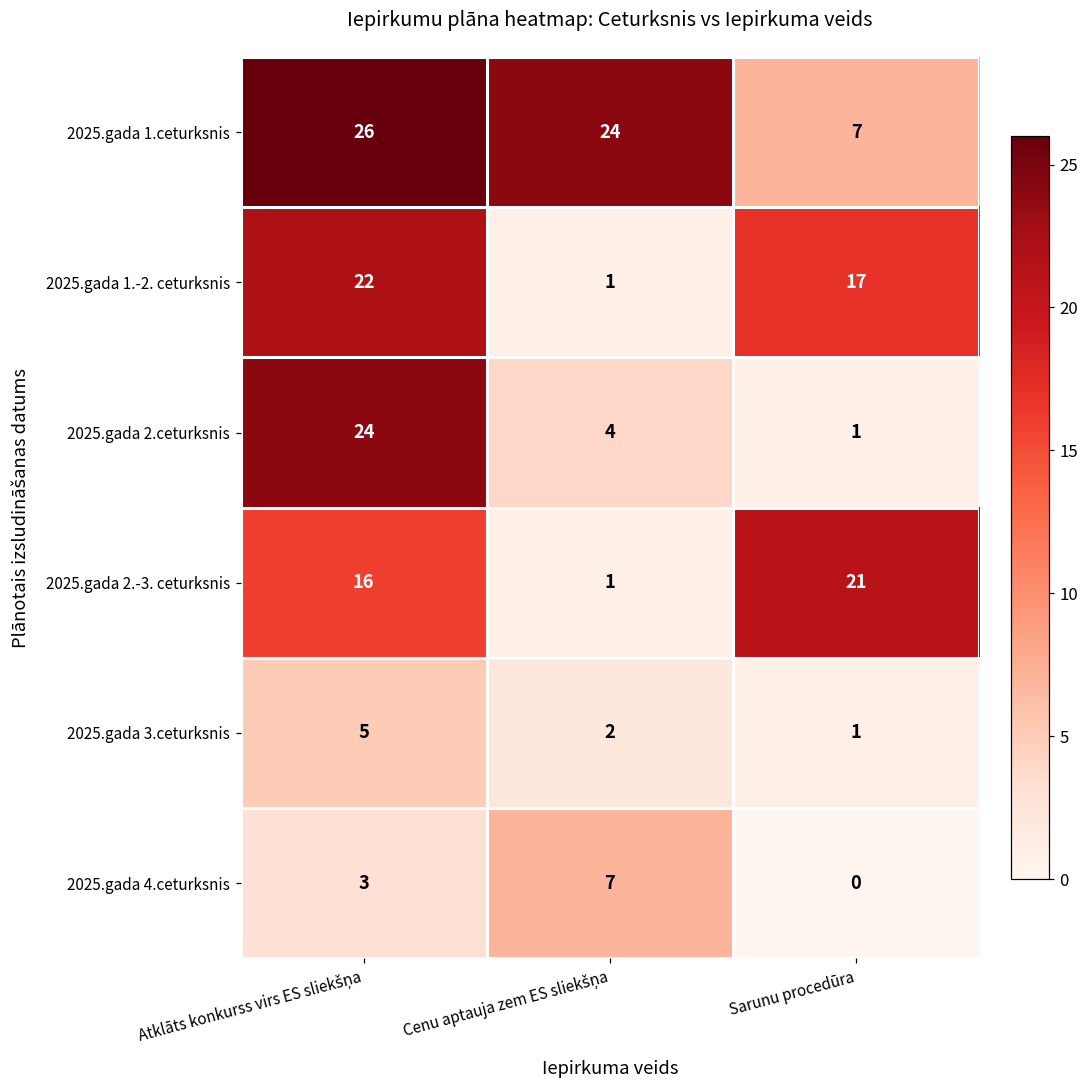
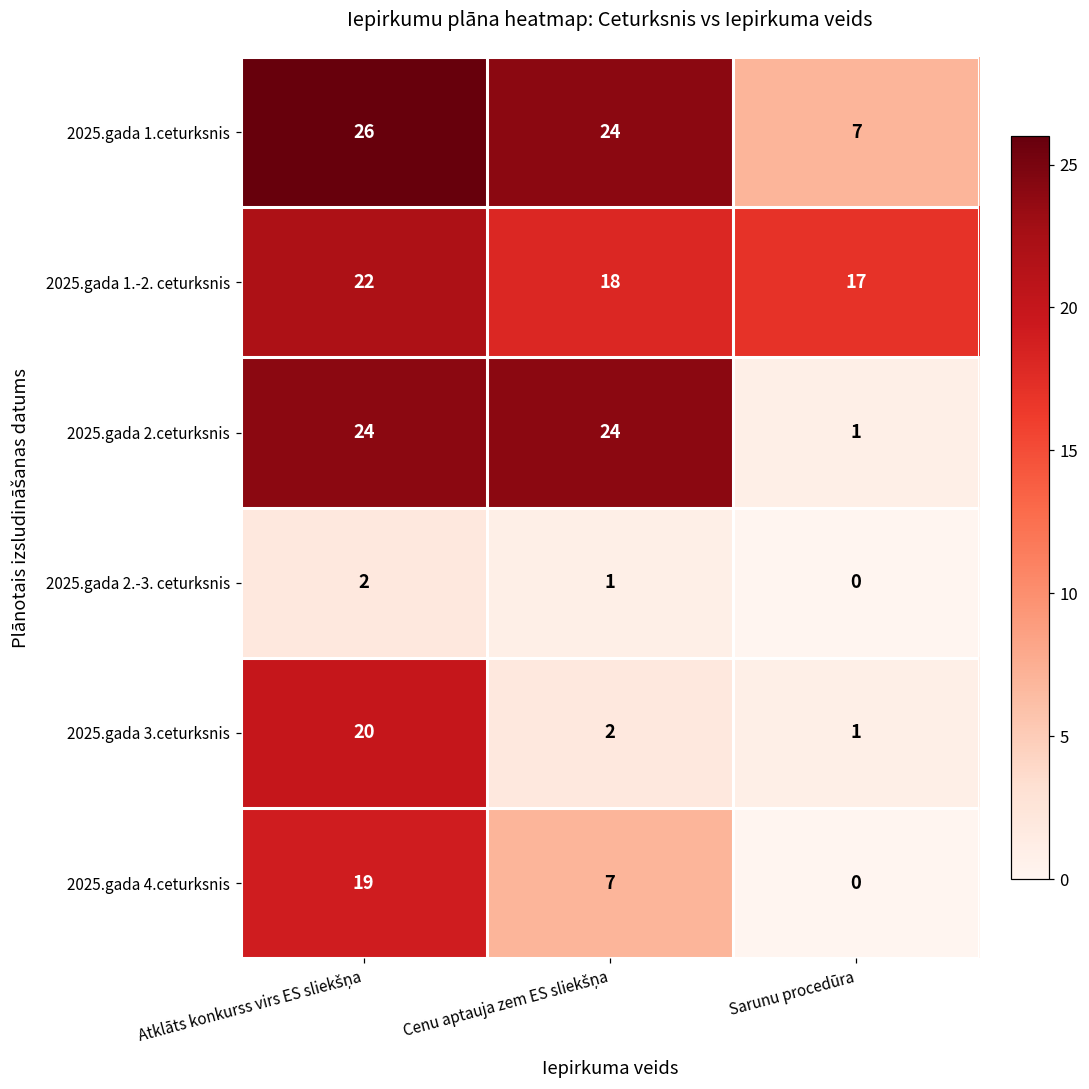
2025.gada 1.-2. ceturksnis, Cenu aptauja zem ES sliekšņa: 1 -> 18
2025.gada 2.ceturksnis, Cenu aptauja zem ES sliekšņa: 4 -> 24
2025.gada 2.-3. ceturksnis, Atklāts konkurss virs ES sliekšņa: 16 -> 2
2025.gada 2.-3. ceturksnis, Sarunu procedūra: 21 -> 0
2025.gada 3.ceturksnis, Atklāts konkurss virs ES sliekšņa: 5 -> 20
2025.gada 4.ceturksnis, Atklāts konkurss virs ES sliekšņa: 3 -> 19
